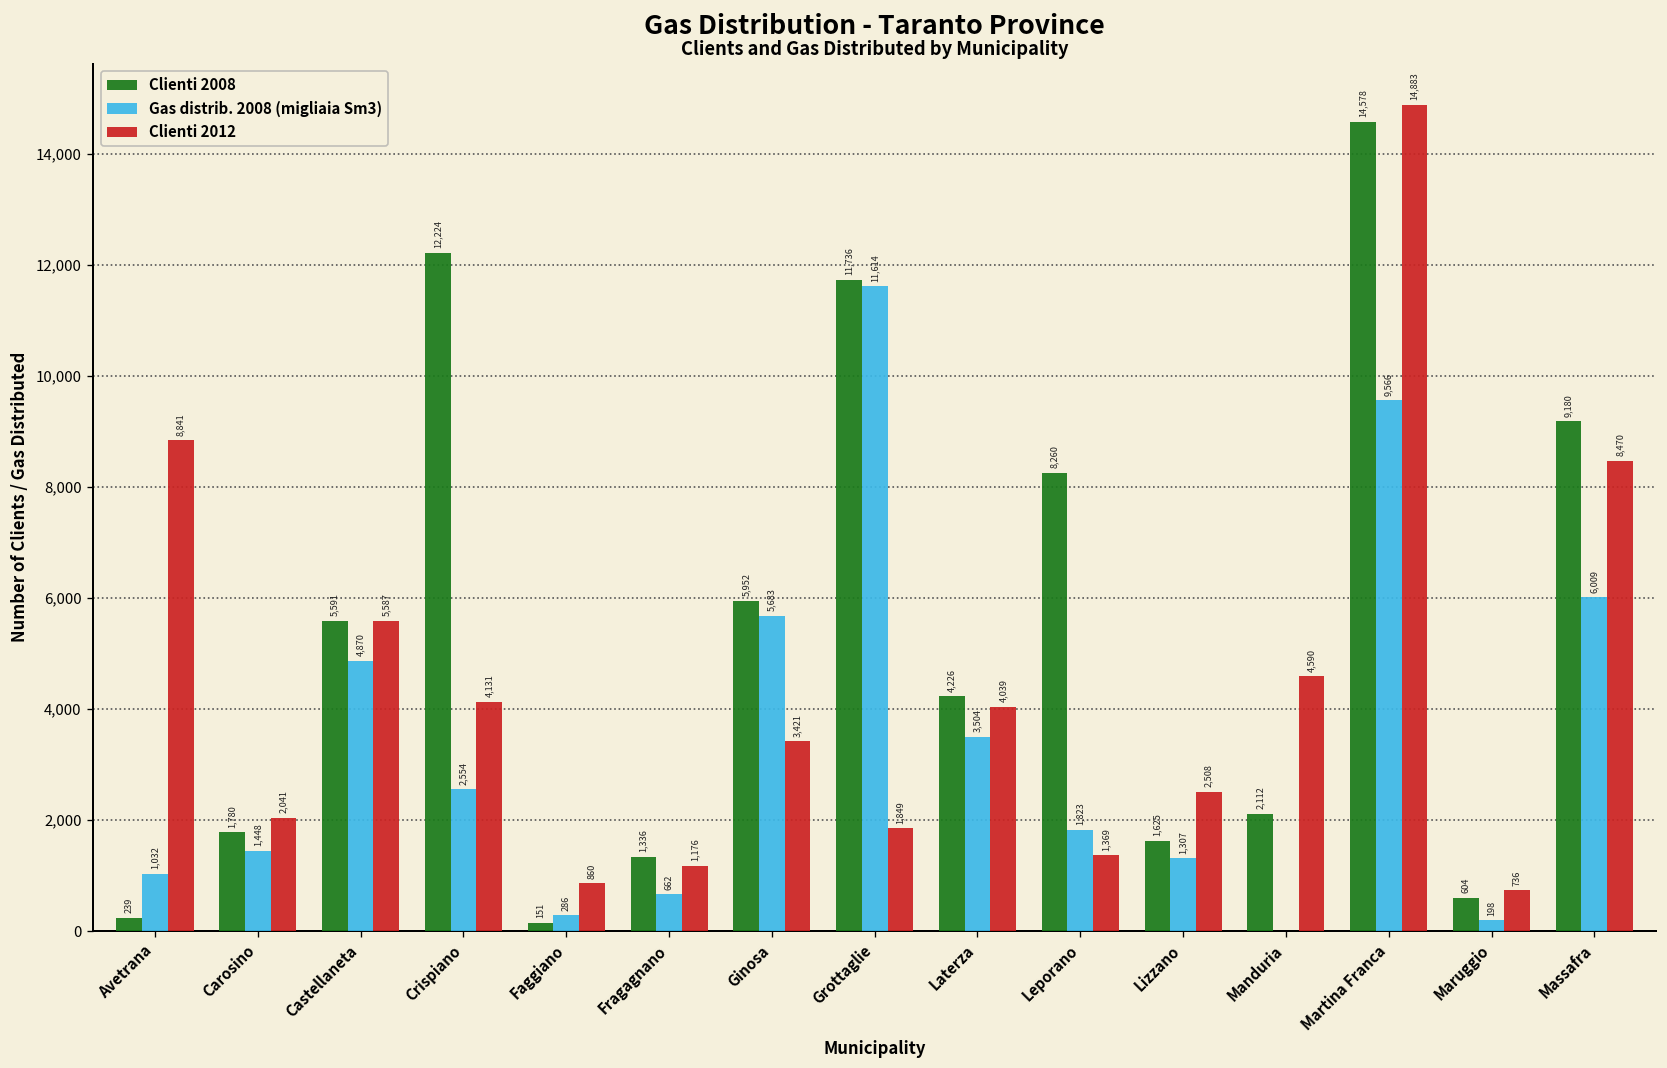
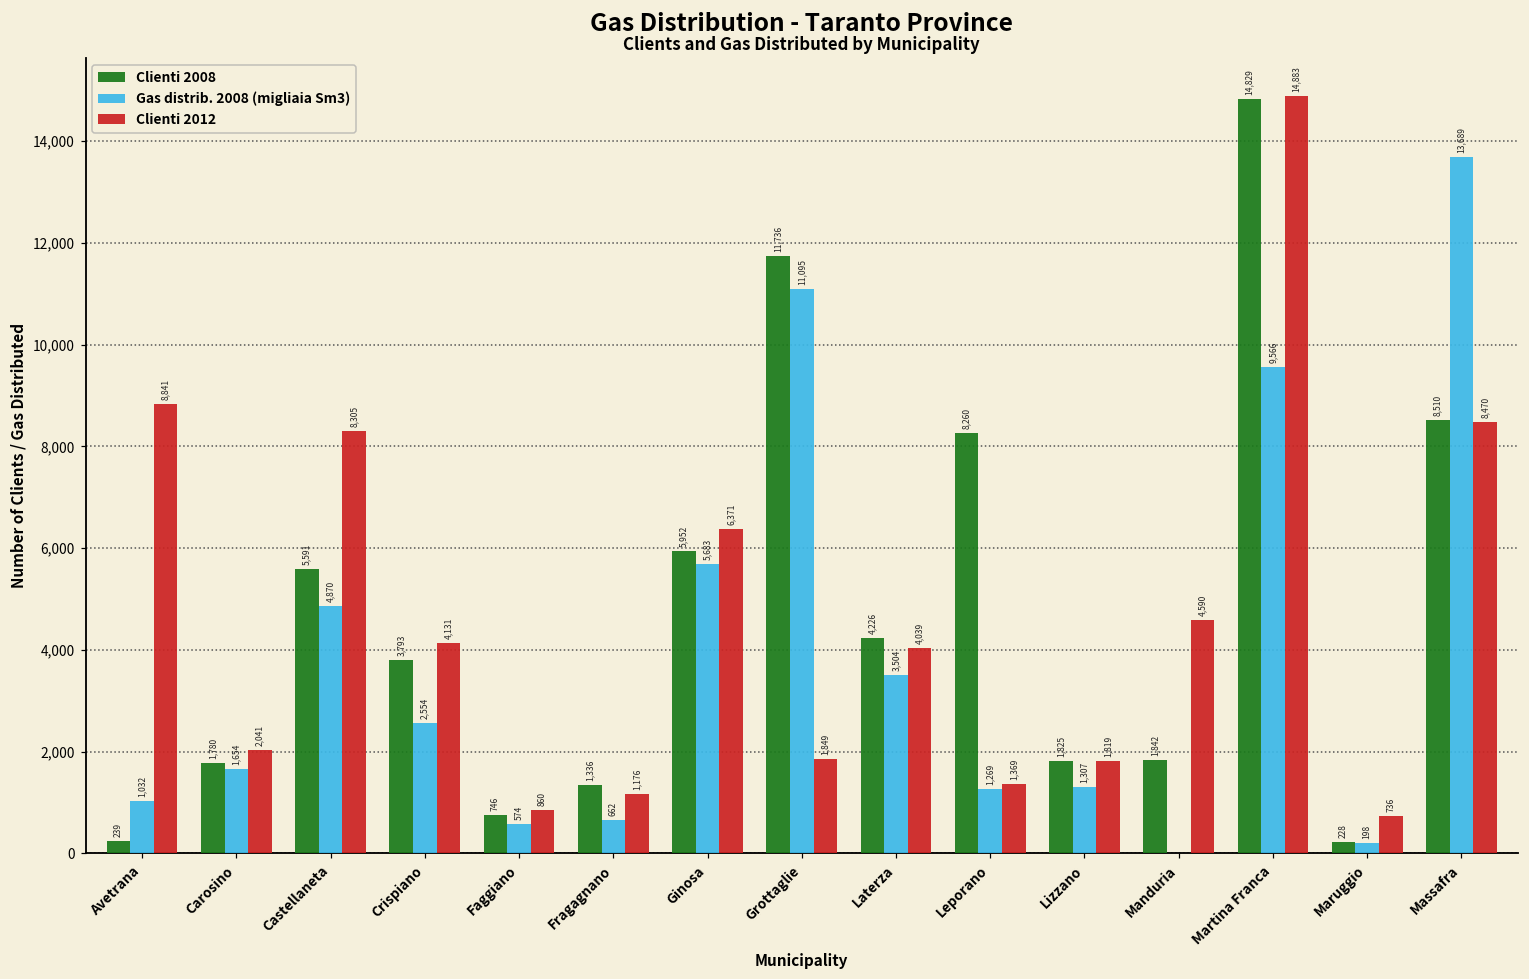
Gas distrib. 2008 (migliaia Sm3), Carosino: 1,448 -> 1,654
Clienti 2012, Castellaneta: 5,587 -> 8,305
Clienti 2008, Crispiano: 12,224 -> 3,793
Clienti 2008, Faggiano: 151 -> 746
Gas distrib. 2008 (migliaia Sm3), Faggiano: 286 -> 574
Clienti 2012, Ginosa: 3,421 -> 6,371
Gas distrib. 2008 (migliaia Sm3), Grottaglie: 11,614 -> 11,095
Gas distrib. 2008 (migliaia Sm3), Leporano: 1,823 -> 1,269
Clienti 2008, Lizzano: 1,625 -> 1,825
Clienti 2012, Lizzano: 2,508 -> 1,819
Clienti 2008, Manduria: 2,112 -> 1,842
Clienti 2008, Martina Franca: 14,578 -> 14,829
Clienti 2008, Maruggio: 604 -> 228
Clienti 2008, Massafra: 9,180 -> 8,510
Gas distrib. 2008 (migliaia Sm3), Massafra: 6,009 -> 13,689
